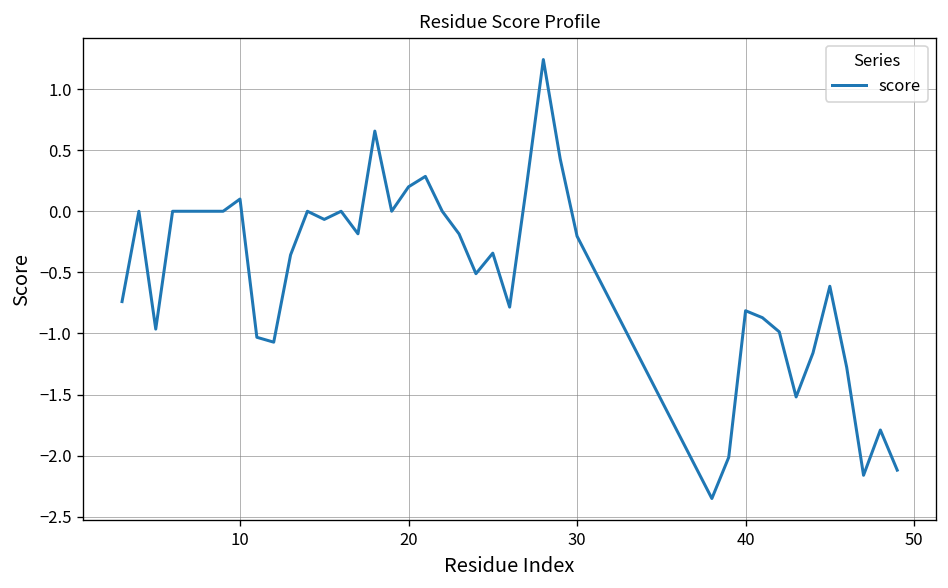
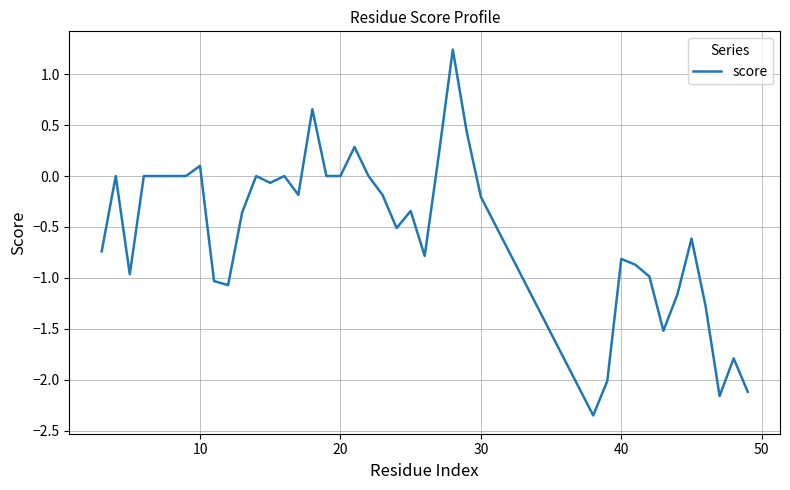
20: 0.2 -> 0.0
